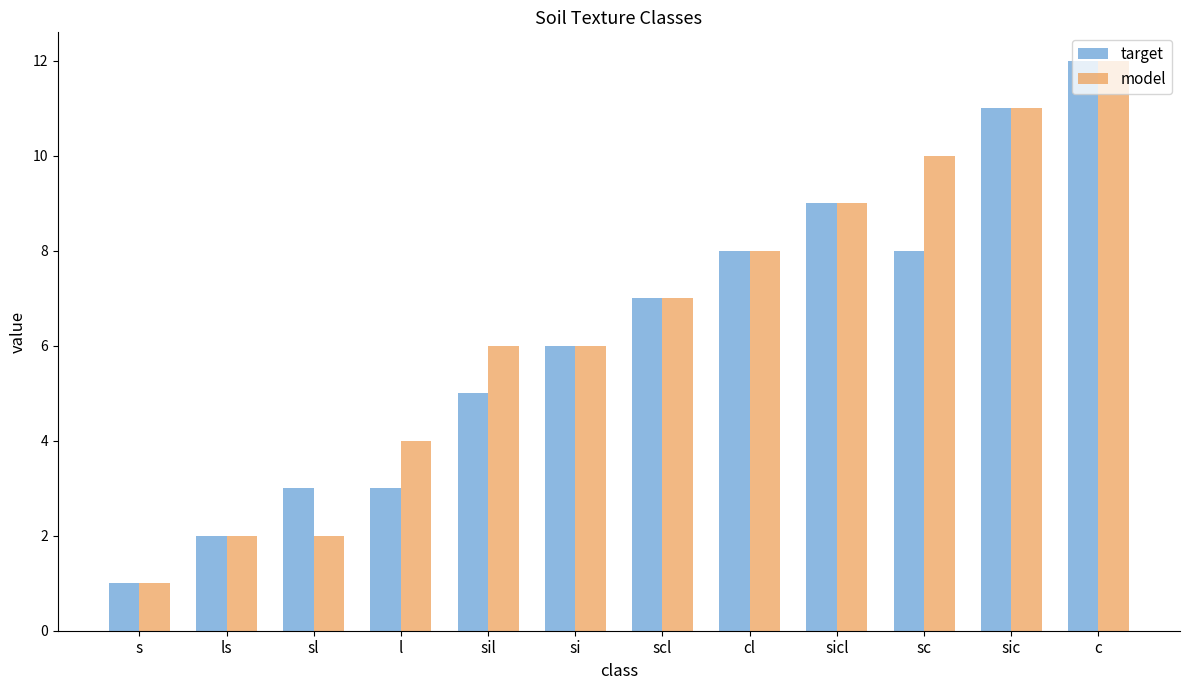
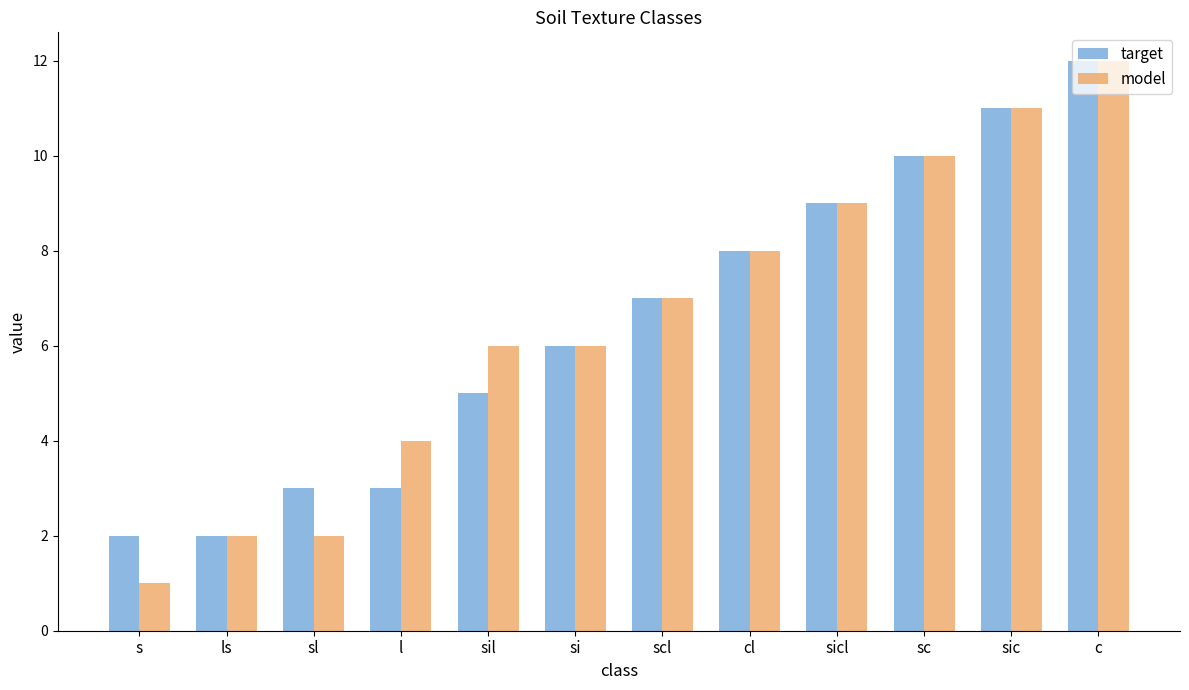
target, s: 1 -> 2
target, sc: 8 -> 10
